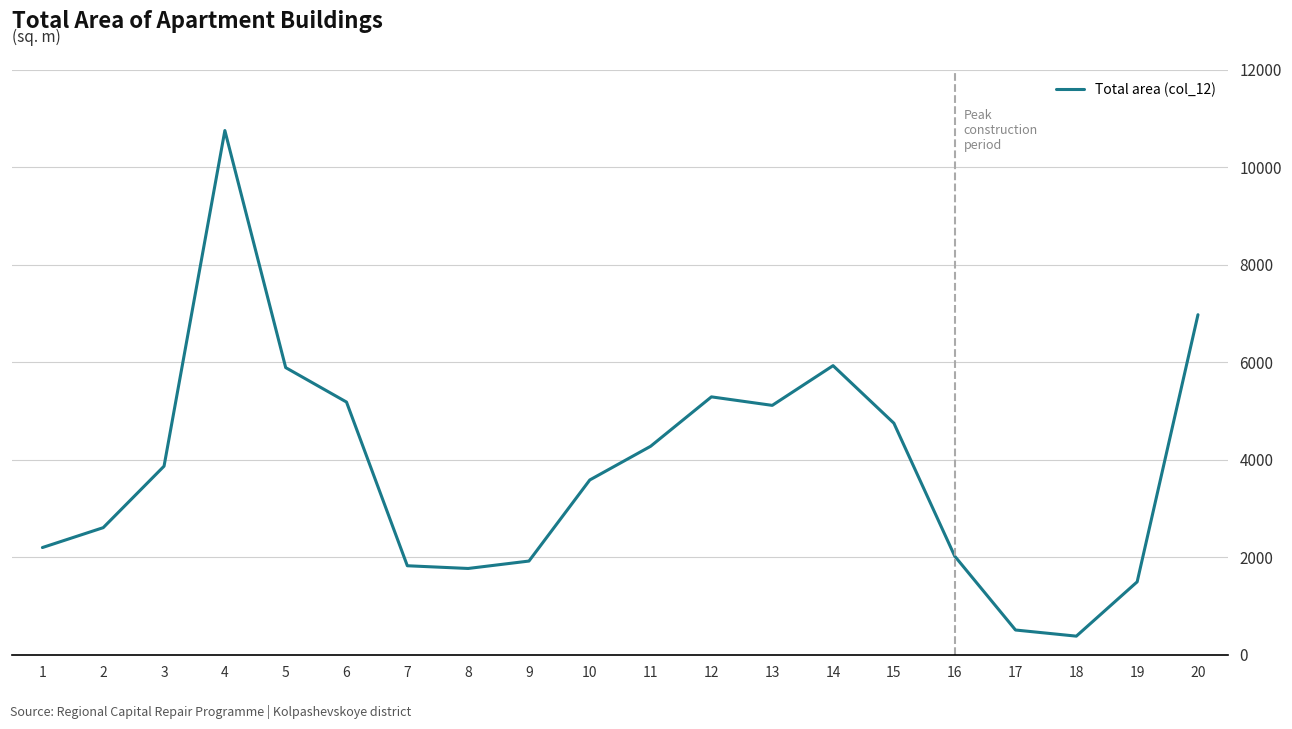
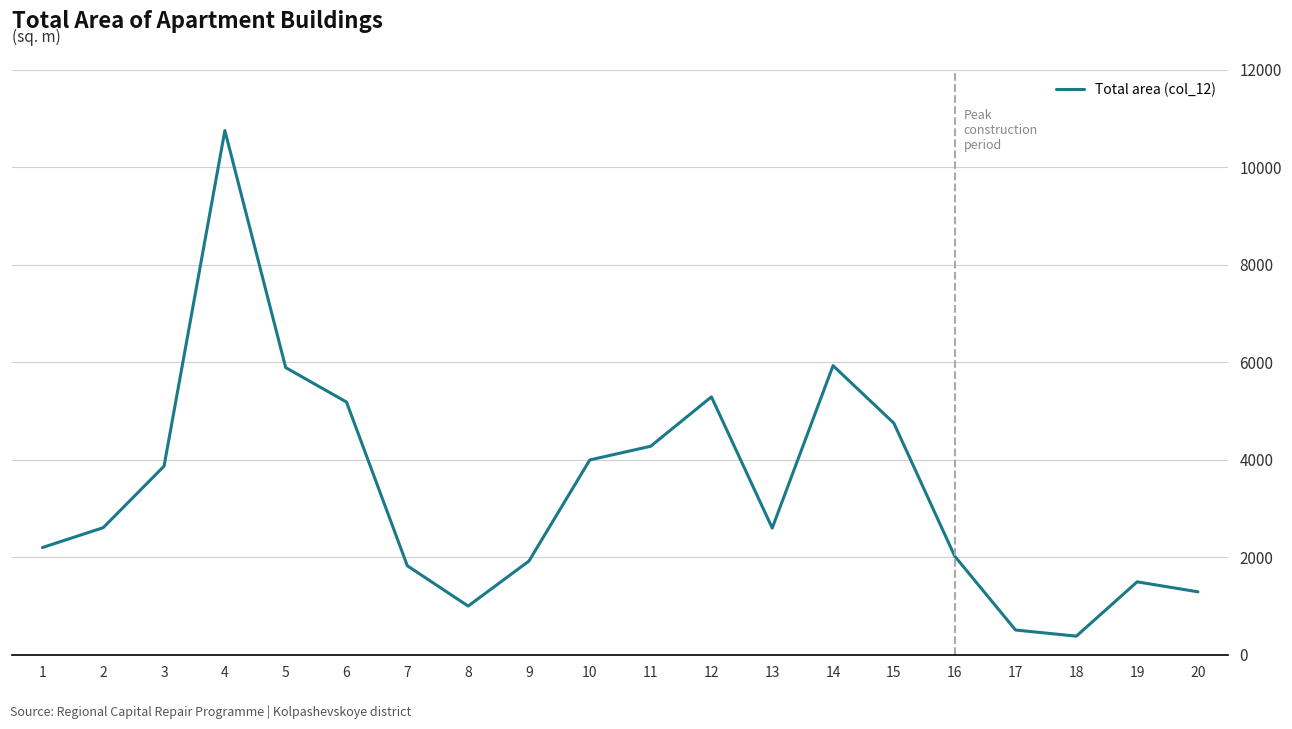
8: 1800 -> 1000
10: 3600 -> 4000
13: 5100 -> 2600
20: 7000 -> 1300
